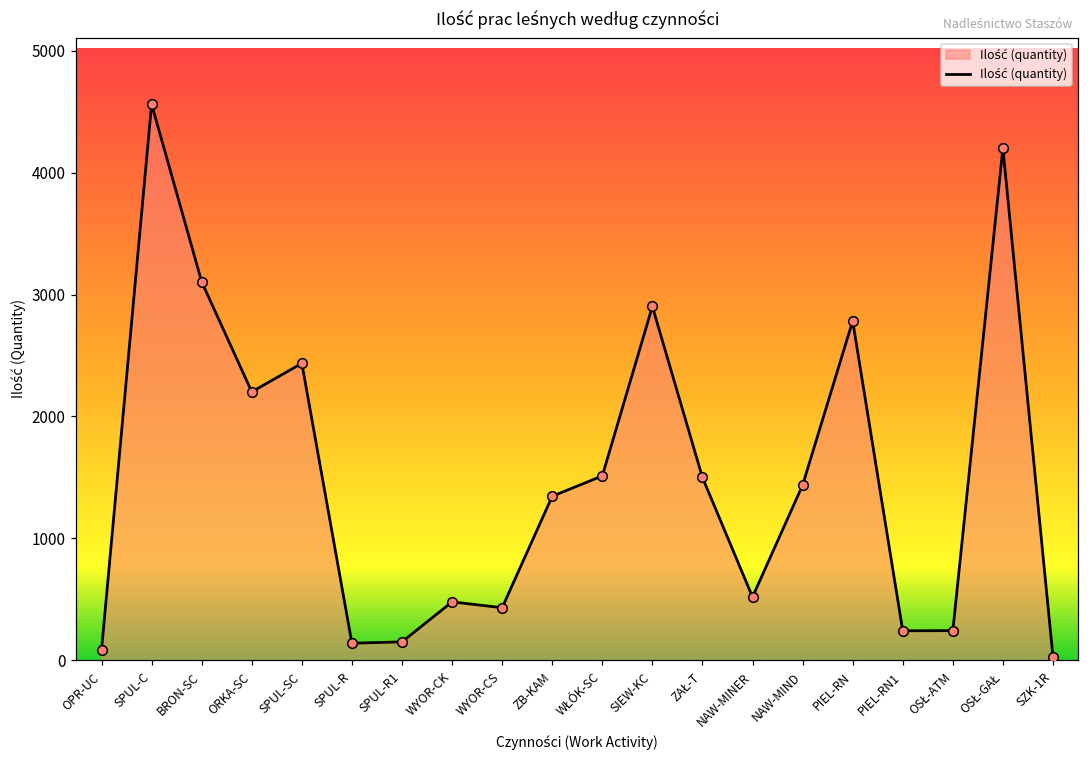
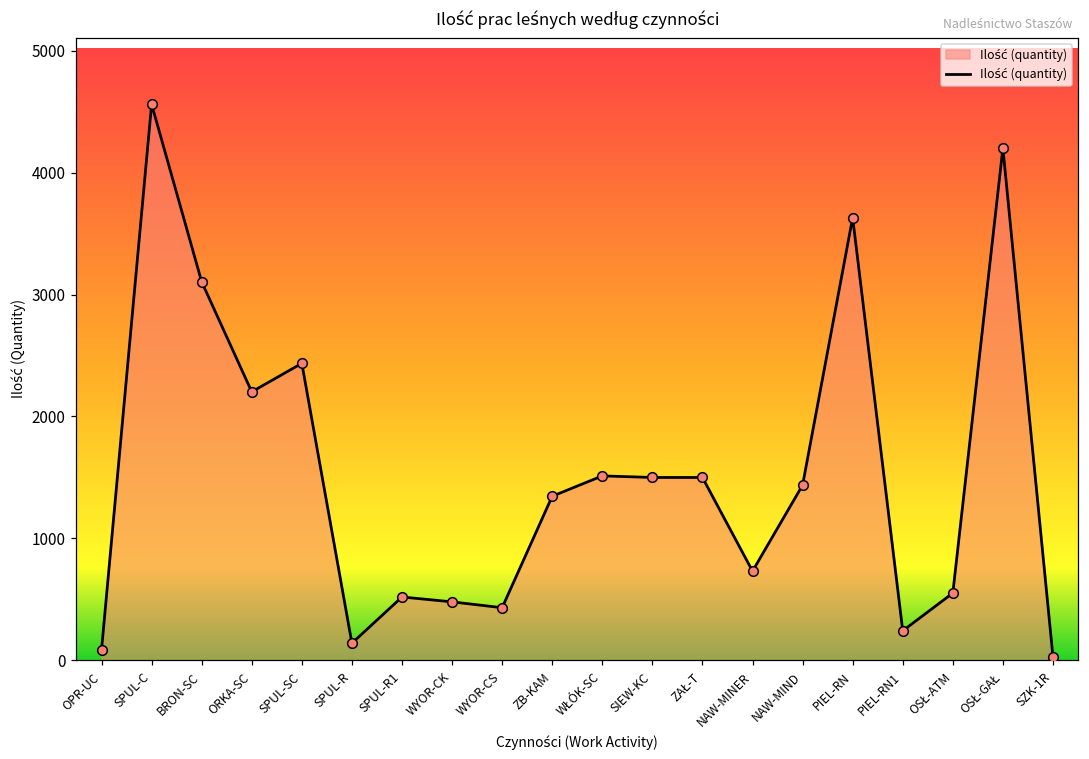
SPUL-R1: 150 -> 520
SIEW-KC: 2900 -> 1500
NAW-MINER: 520 -> 730
PIEL-RN: 2780 -> 3630
OSŁ-ATM: 240 -> 550
